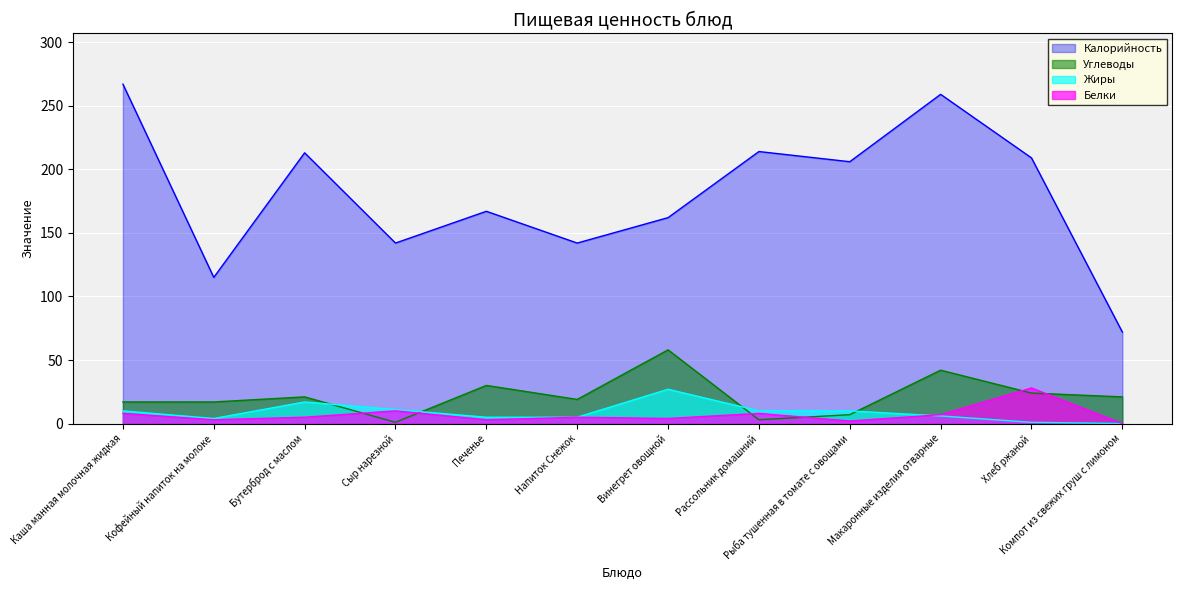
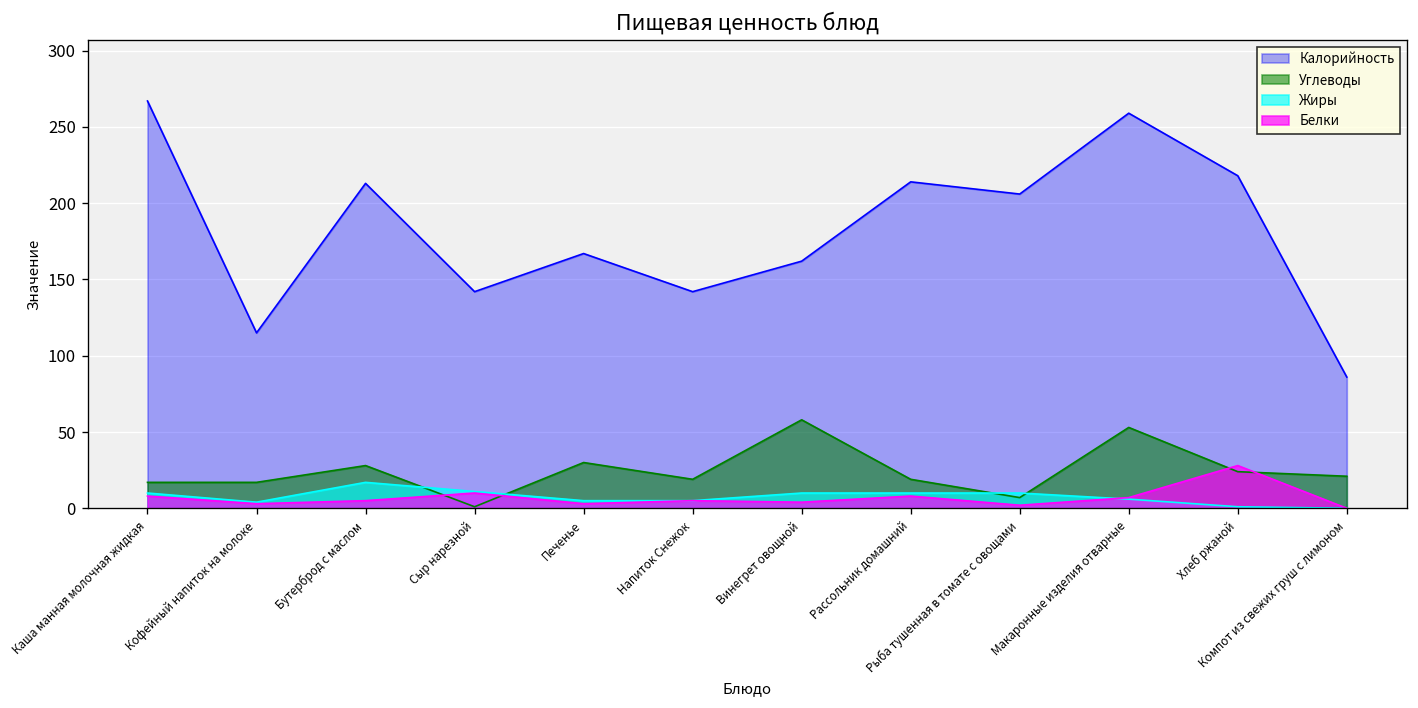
Углеводы, Бутерброд с маслом: 21 -> 28
Жиры, Винегрет овощной: 27 -> 10
Углеводы, Рассольник домашний: 3 -> 19
Углеводы, Макаронные изделия отварные: 42 -> 53
Калорийность, Хлеб ржаной: 209 -> 218
Калорийность, Компот из свежих груш с лимоном: 72 -> 86
